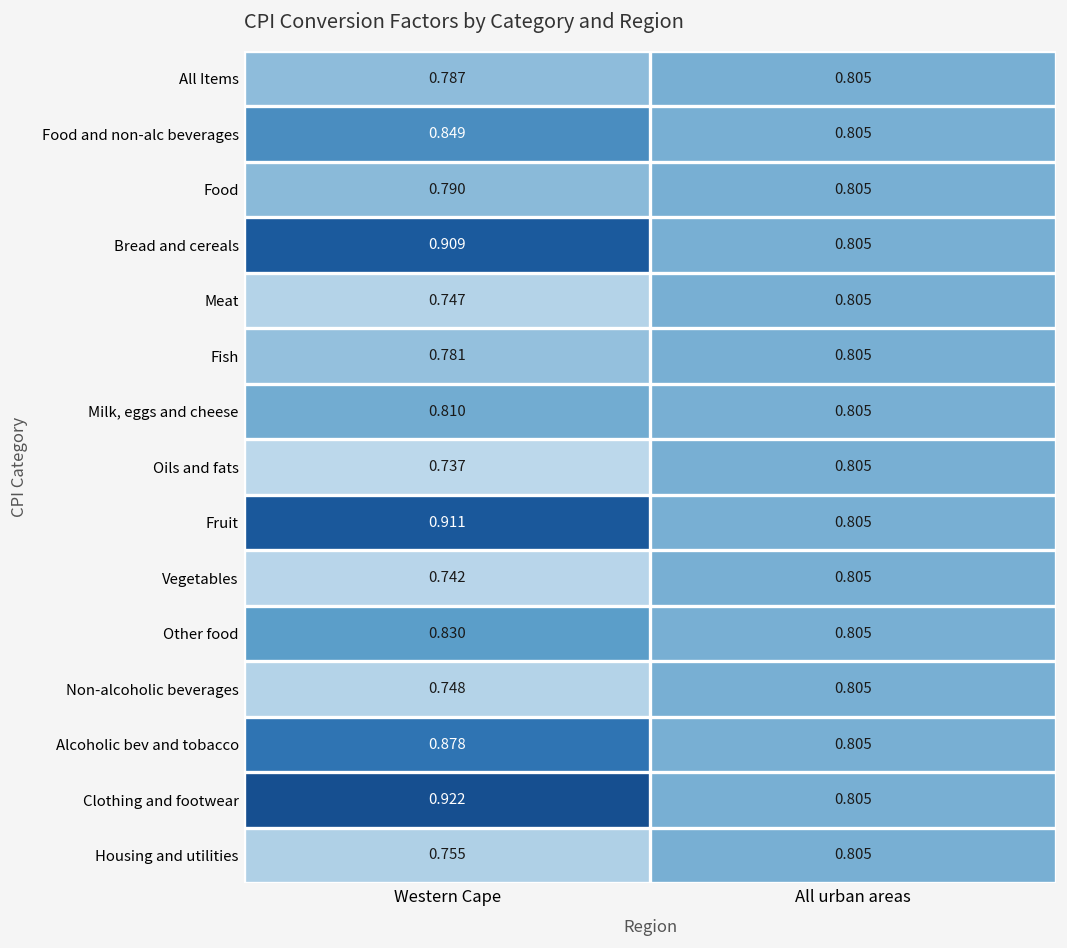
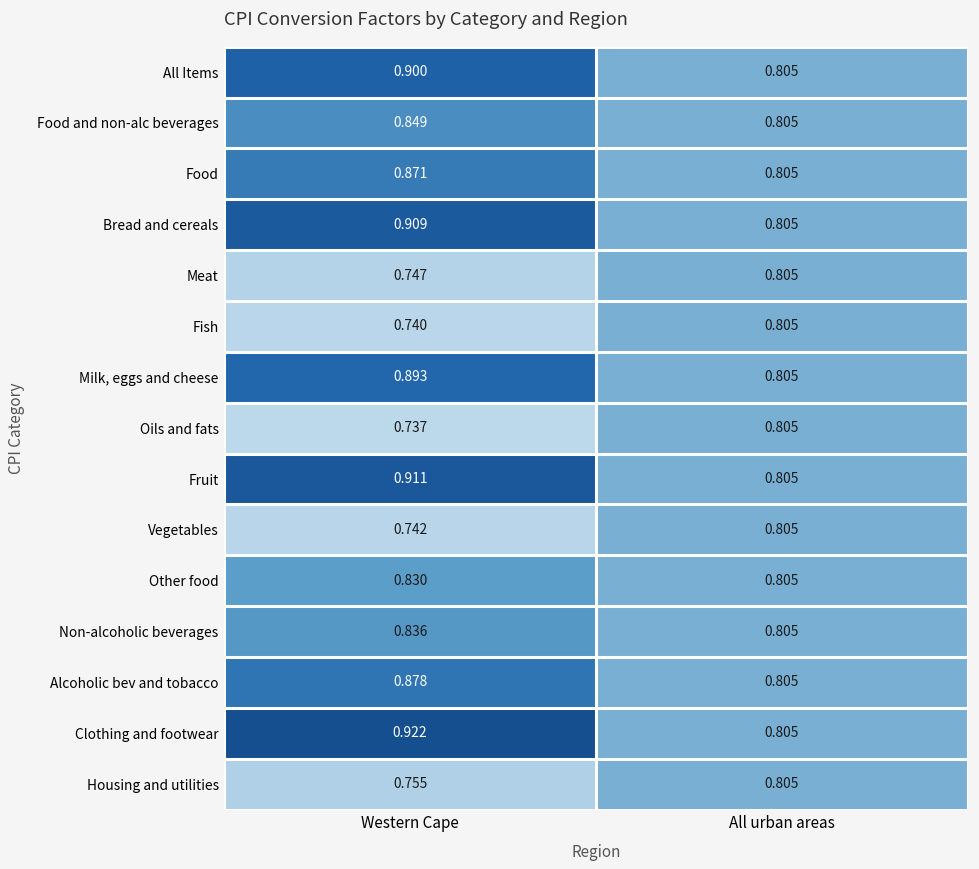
All Items, Western Cape: 0.787 -> 0.900
Food, Western Cape: 0.790 -> 0.871
Fish, Western Cape: 0.781 -> 0.740
Milk, eggs and cheese, Western Cape: 0.810 -> 0.893
Non-alcoholic beverages, Western Cape: 0.748 -> 0.836
